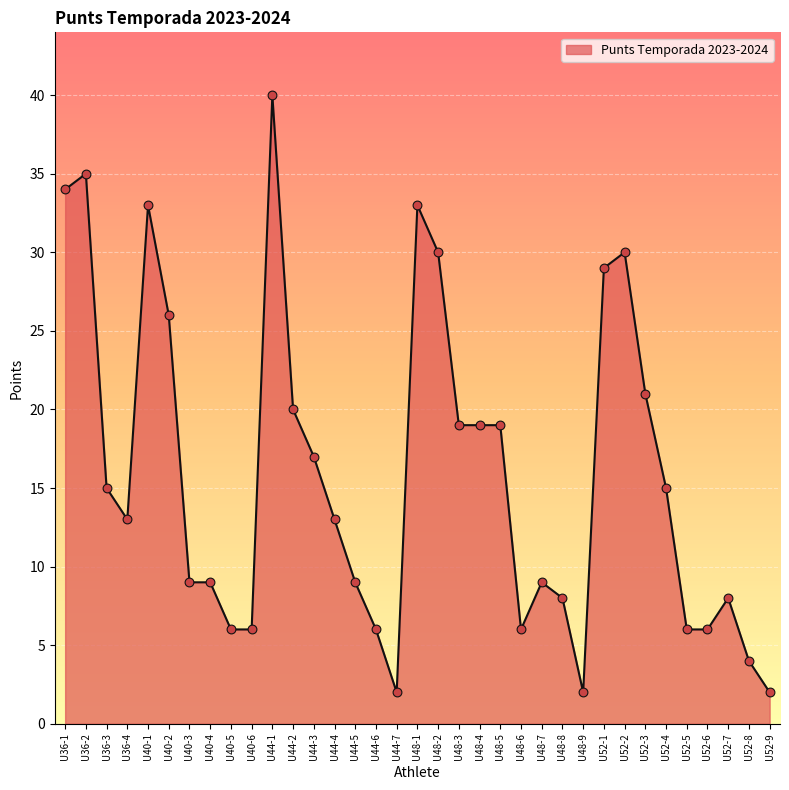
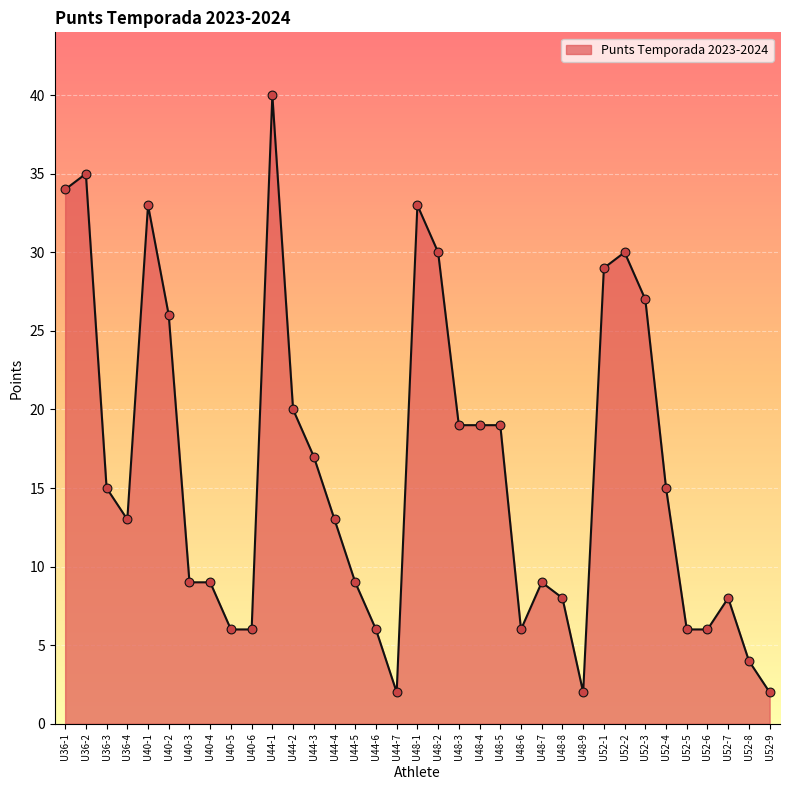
U52-3: 21 -> 27
